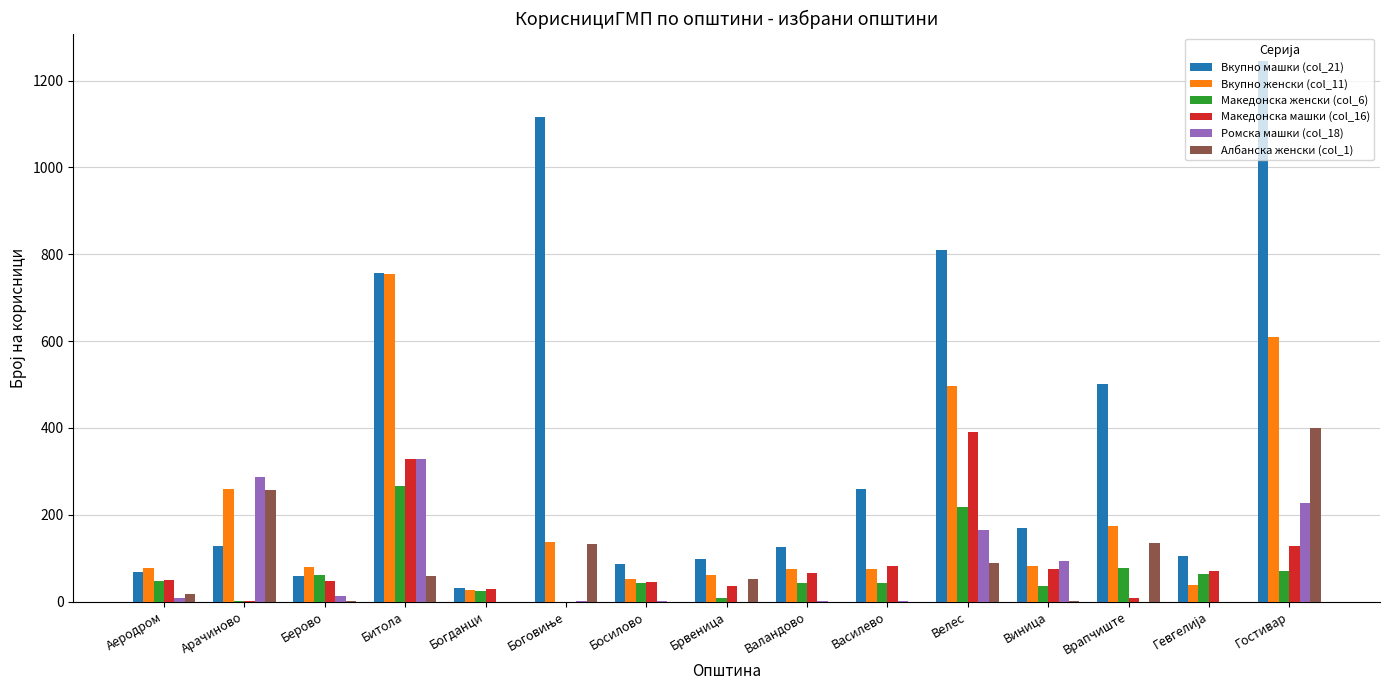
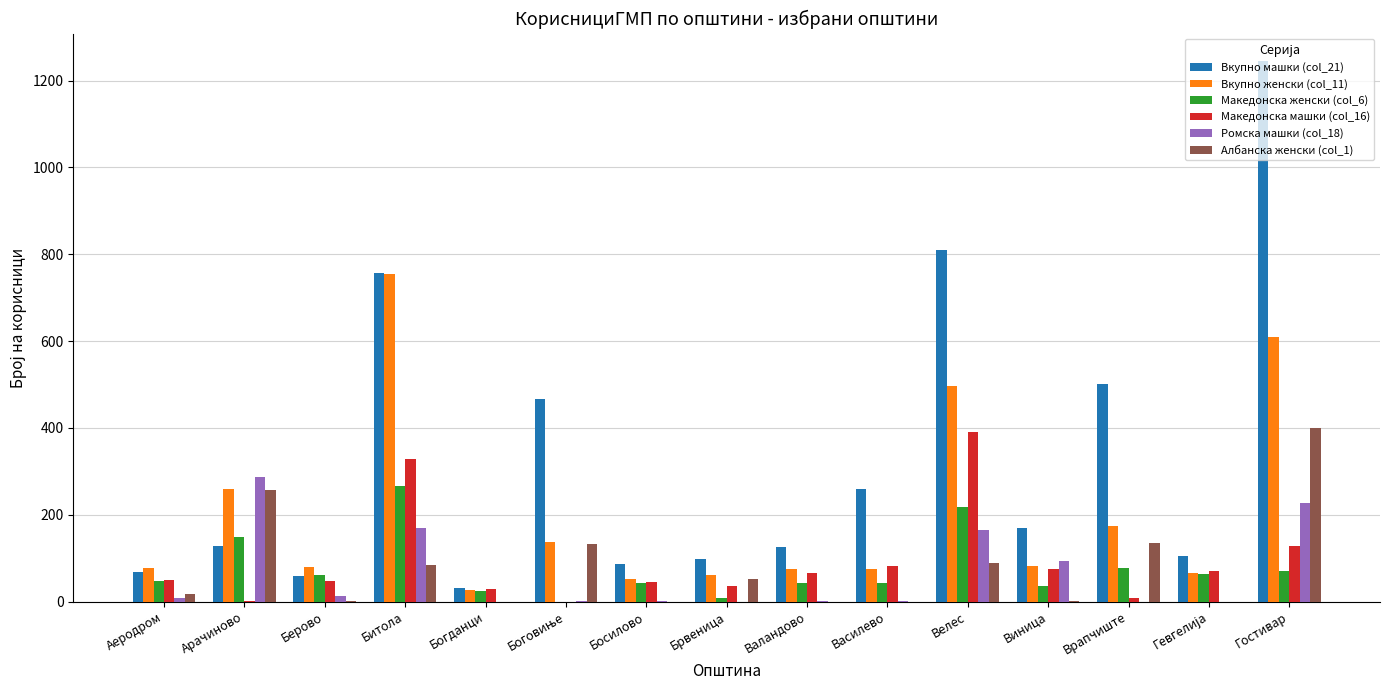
Македонска женски (col_6), Арачиново: 0 -> 150
Ромска машки (col_18), Битола: 330 -> 170
Албанска женски (col_1), Битола: 60 -> 80
Вкупно машки (col_21), Боговиње: 1120 -> 470
Вкупно женски (col_11), Гевгелија: 40 -> 70
